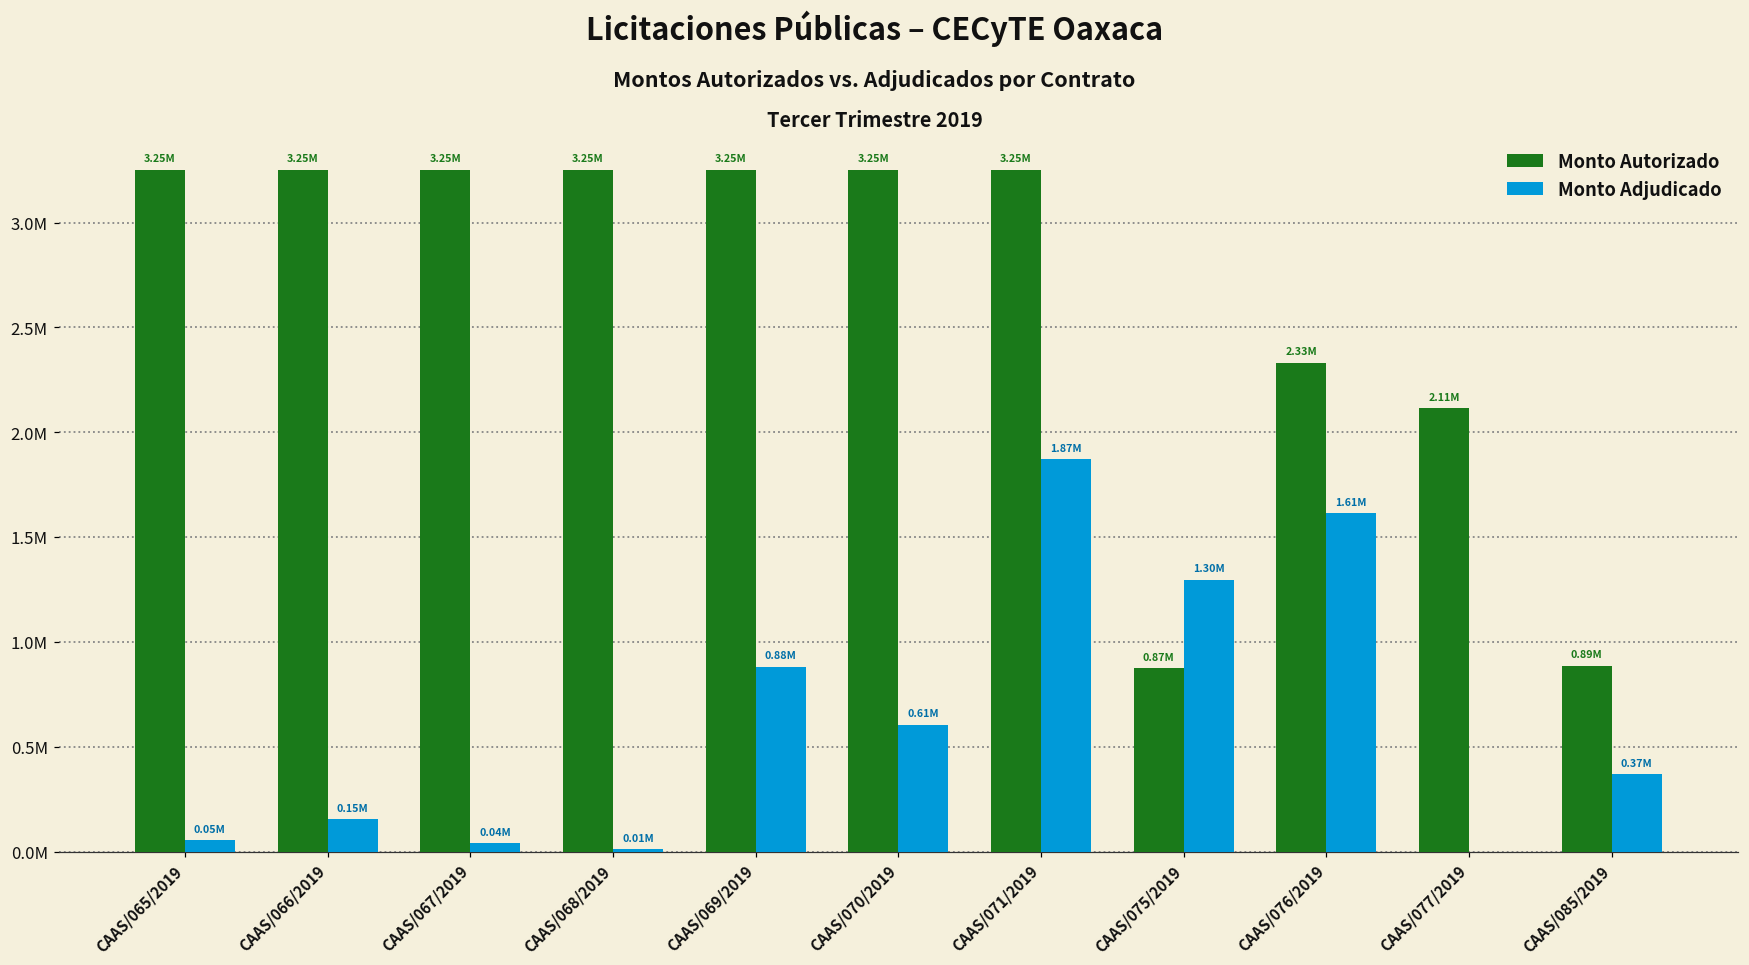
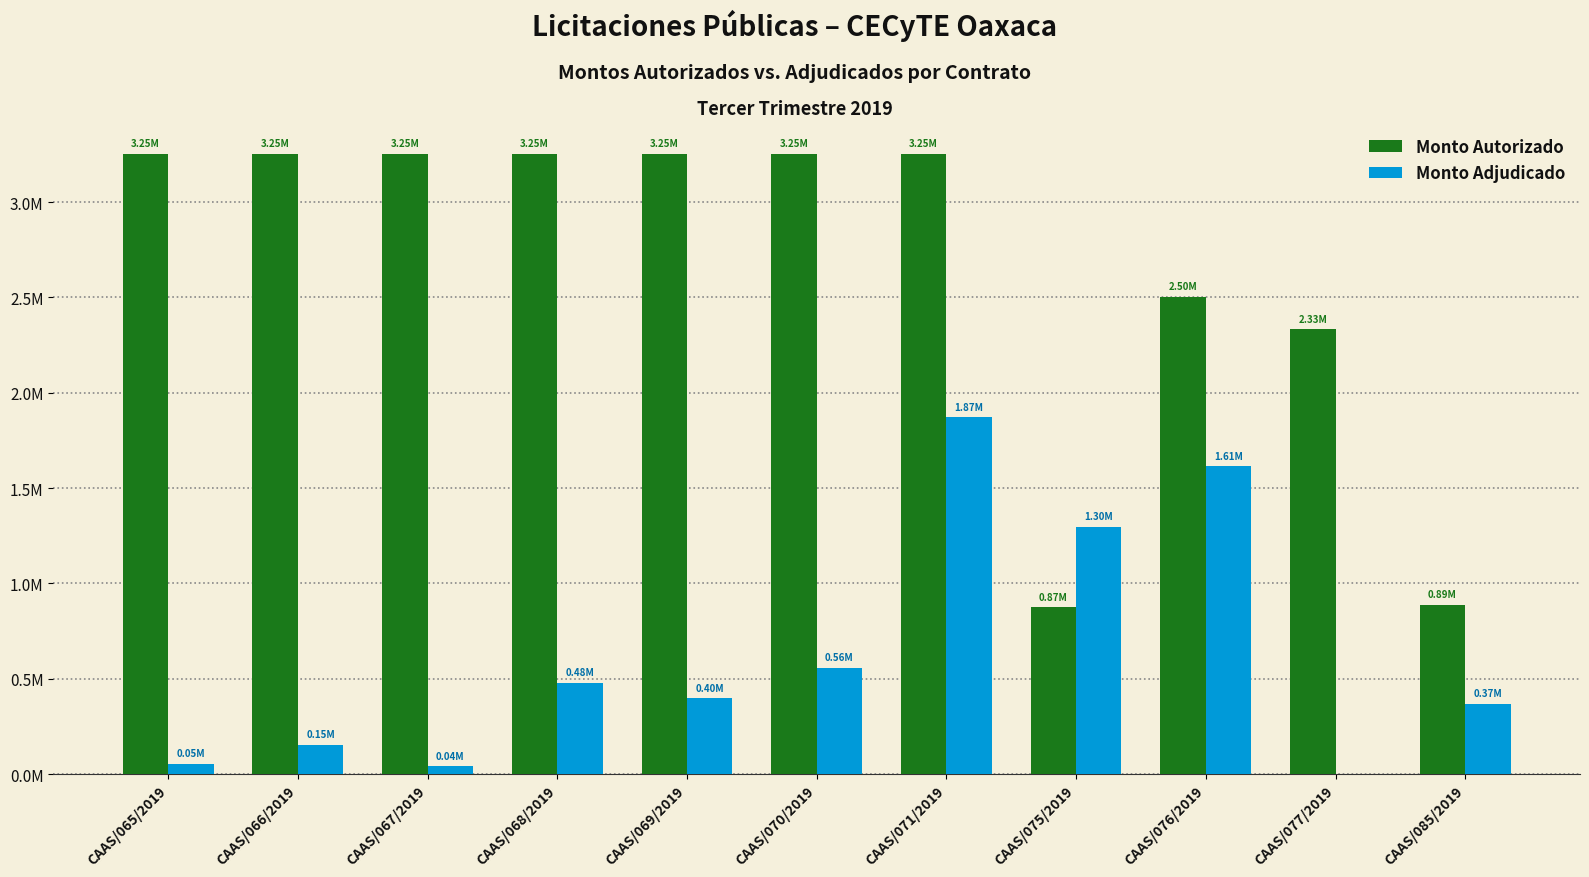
Monto Adjudicado, CAAS/068/2019: 0.01M -> 0.48M
Monto Adjudicado, CAAS/069/2019: 0.88M -> 0.40M
Monto Adjudicado, CAAS/070/2019: 0.61M -> 0.56M
Monto Autorizado, CAAS/076/2019: 2.33M -> 2.50M
Monto Autorizado, CAAS/077/2019: 2.11M -> 2.33M
